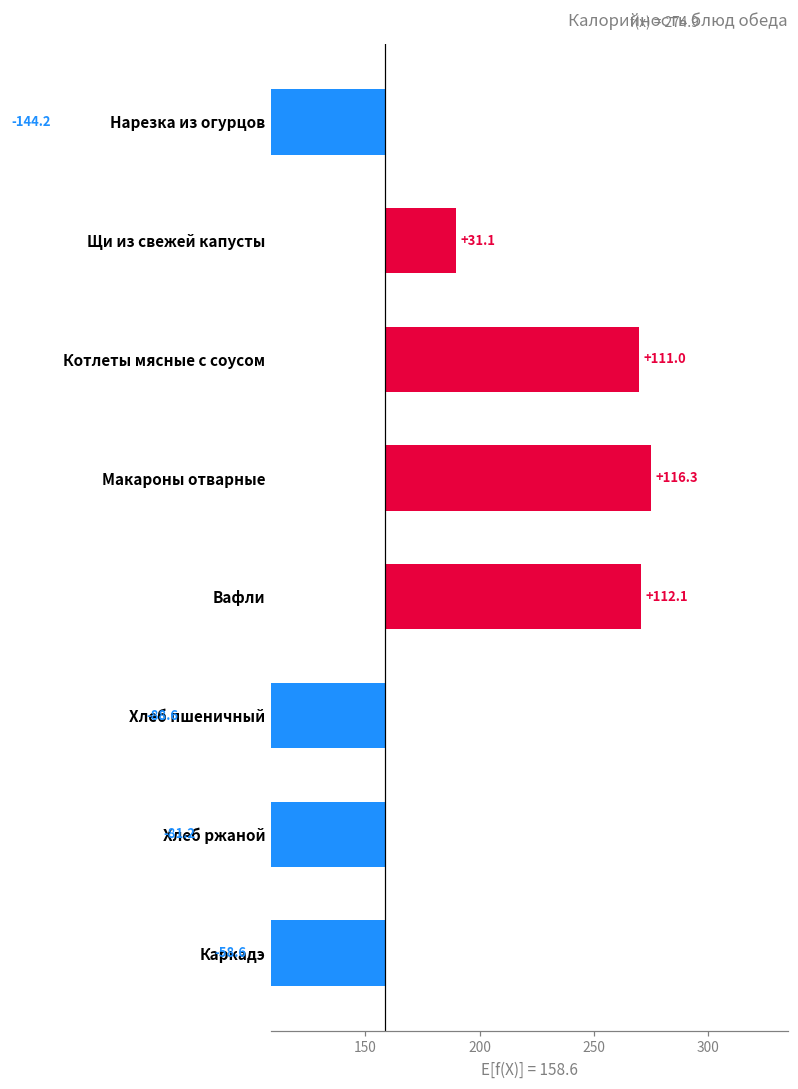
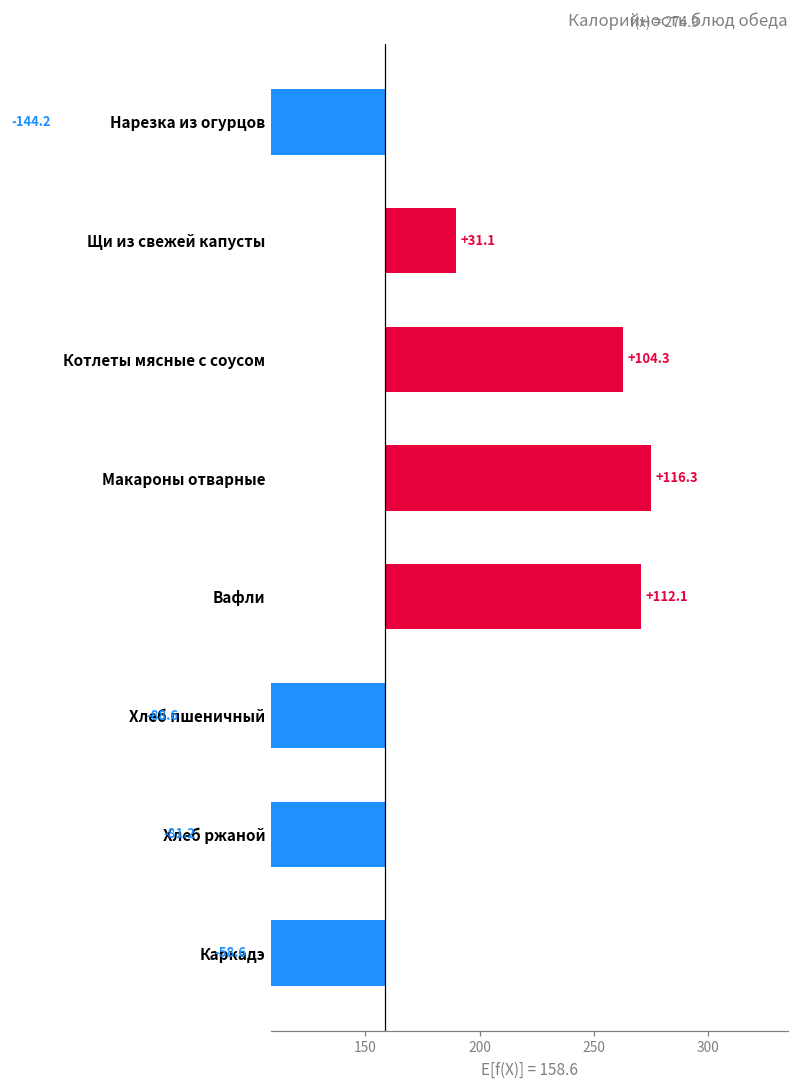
Котлеты мясные с соусом: +111.0 -> +104.3
